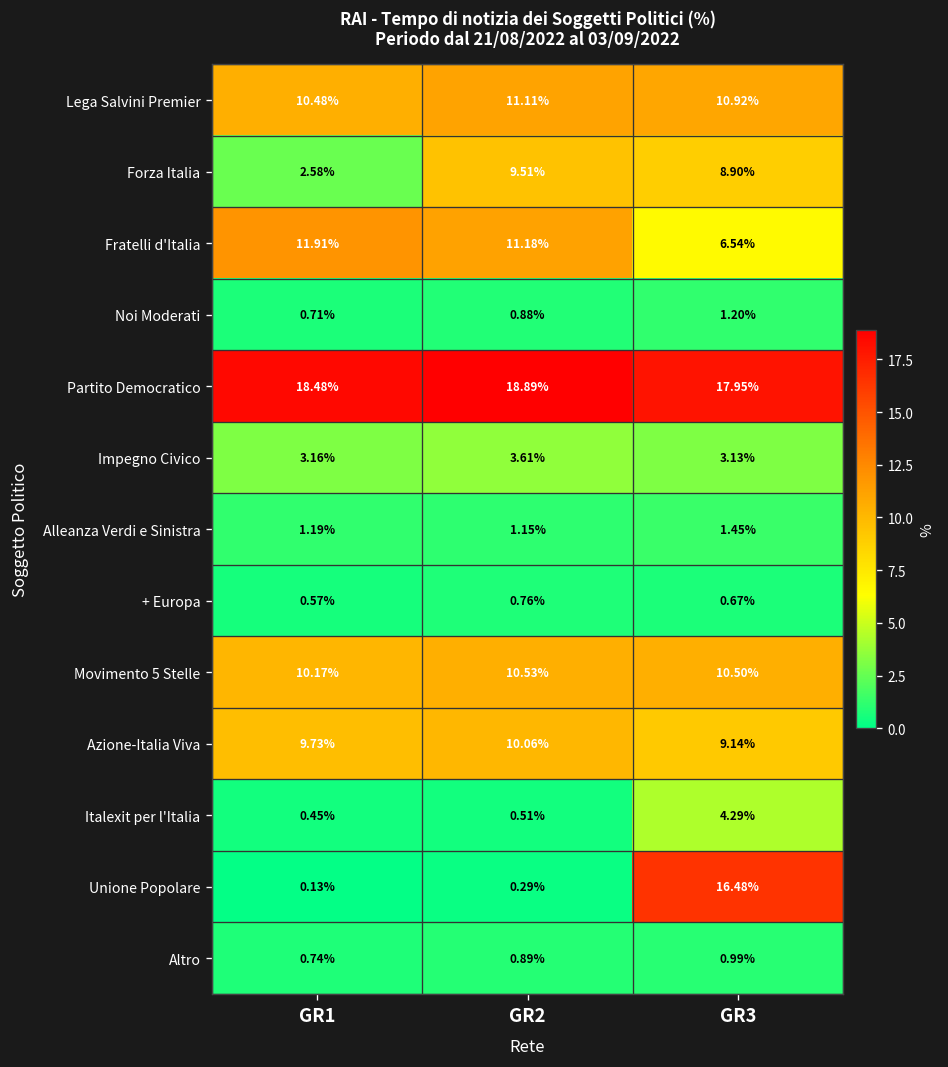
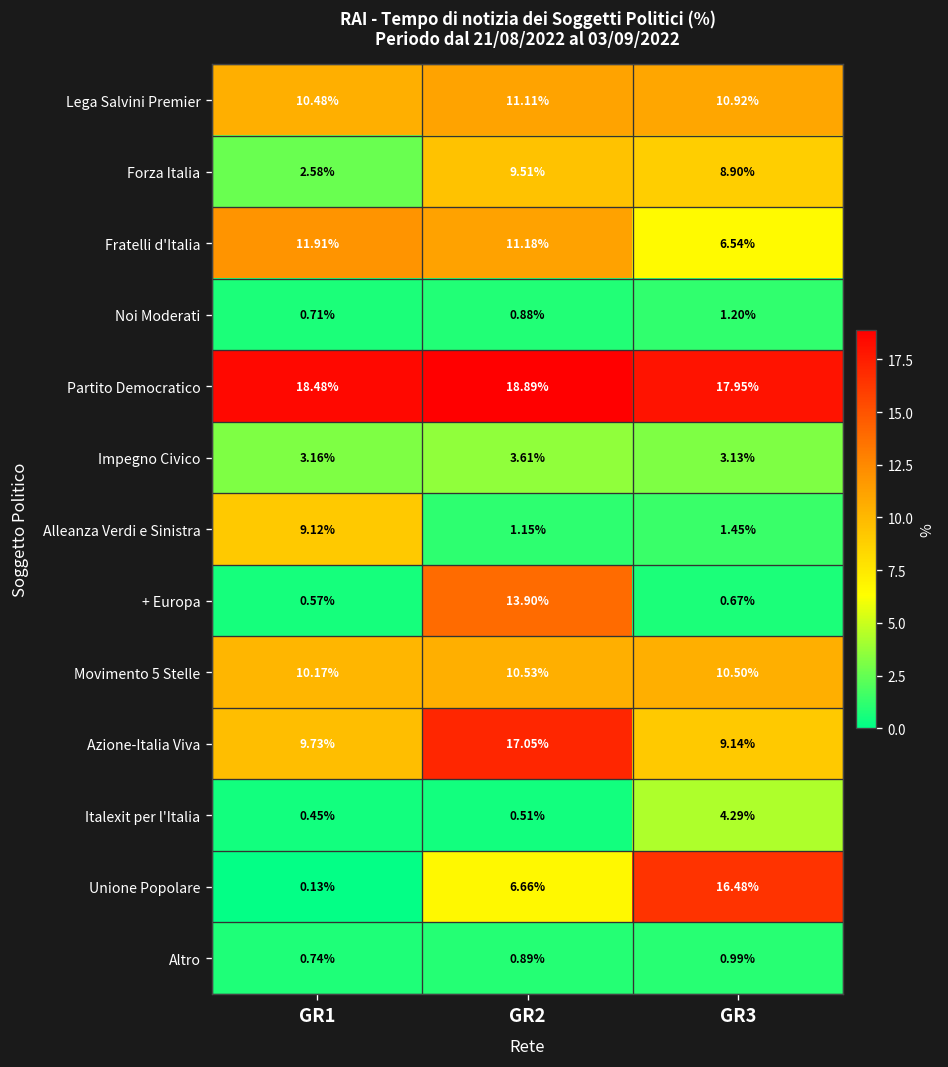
Alleanza Verdi e Sinistra, GR1: 1.19% -> 9.12%
+ Europa, GR2: 0.76% -> 13.90%
Azione-Italia Viva, GR2: 10.06% -> 17.05%
Unione Popolare, GR2: 0.29% -> 6.66%
